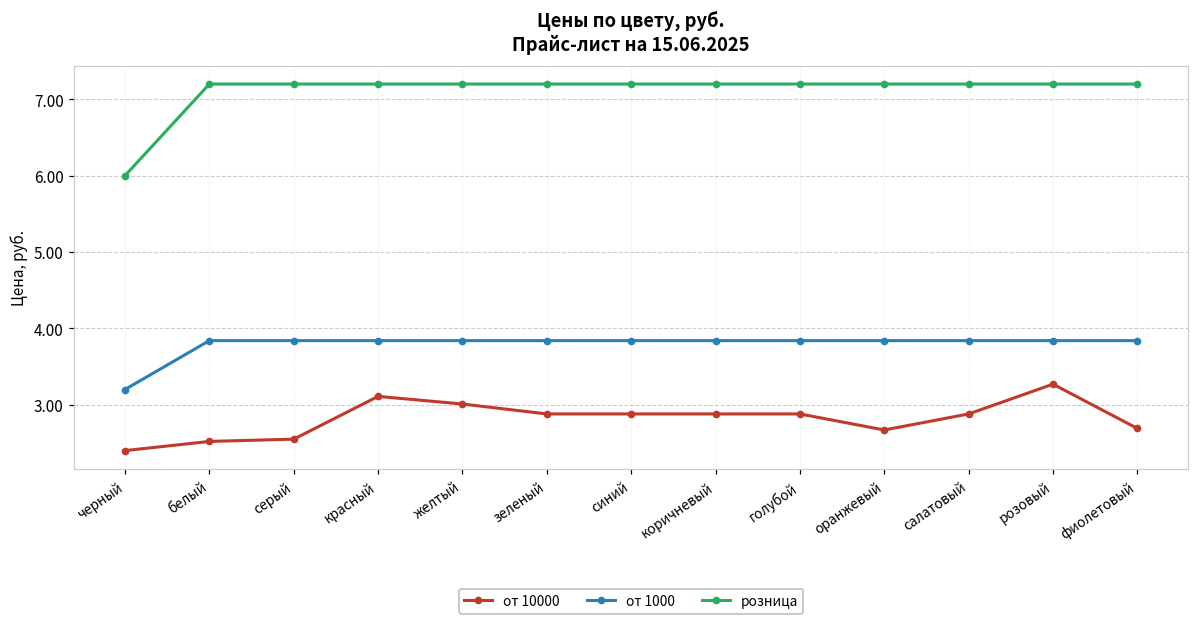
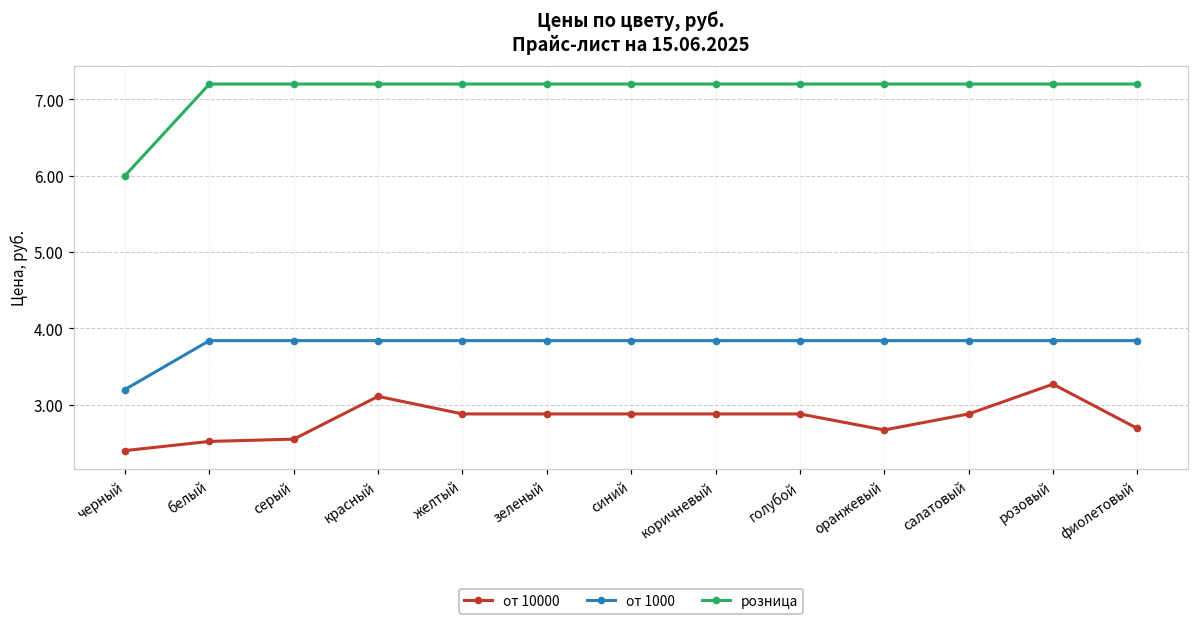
от 10000, желтый: 3.0 -> 2.9
